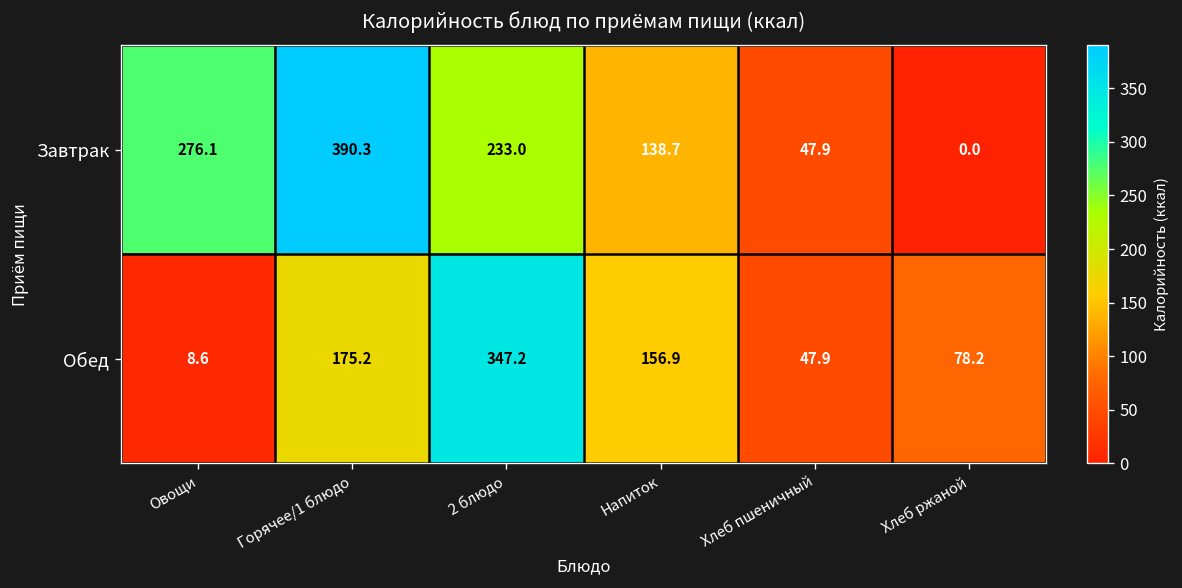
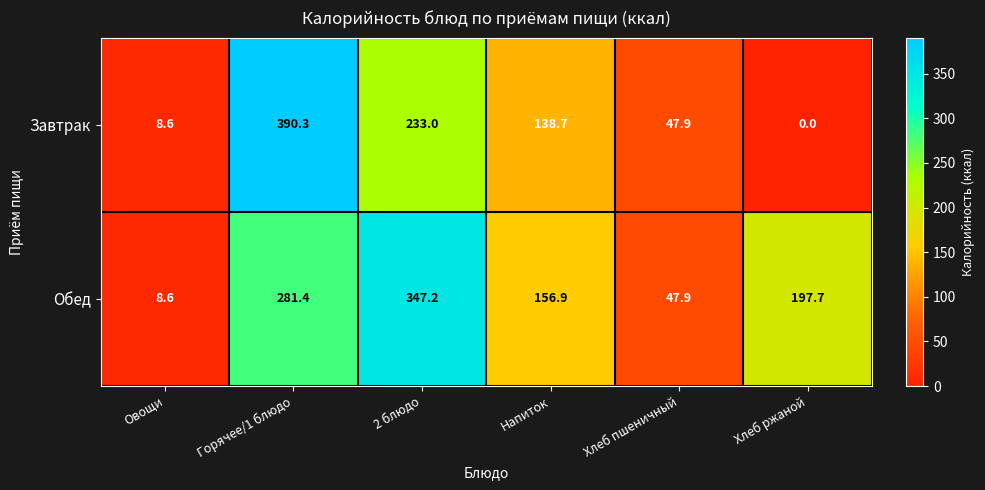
Завтрак, Овощи: 276.1 -> 8.6
Обед, Горячее/1 блюдо: 175.2 -> 281.4
Обед, Хлеб ржаной: 78.2 -> 197.7
